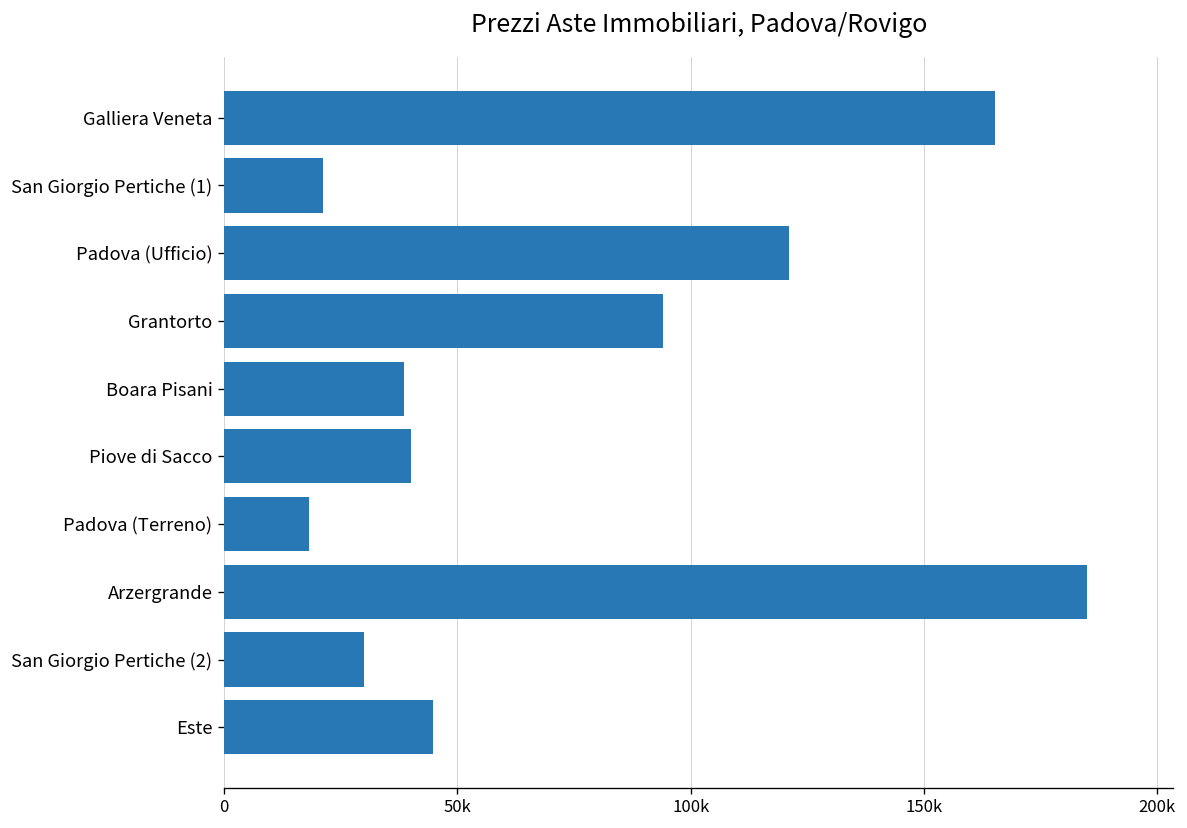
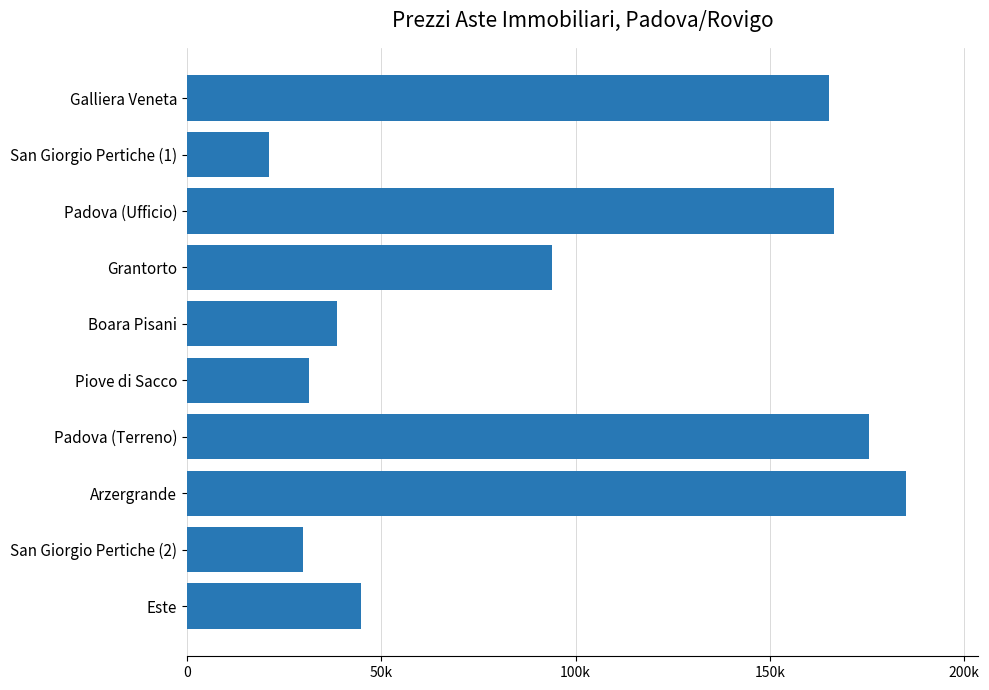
Padova (Ufficio): 121000 -> 166000
Piove di Sacco: 40000 -> 31000
Padova (Terreno): 18000 -> 176000
